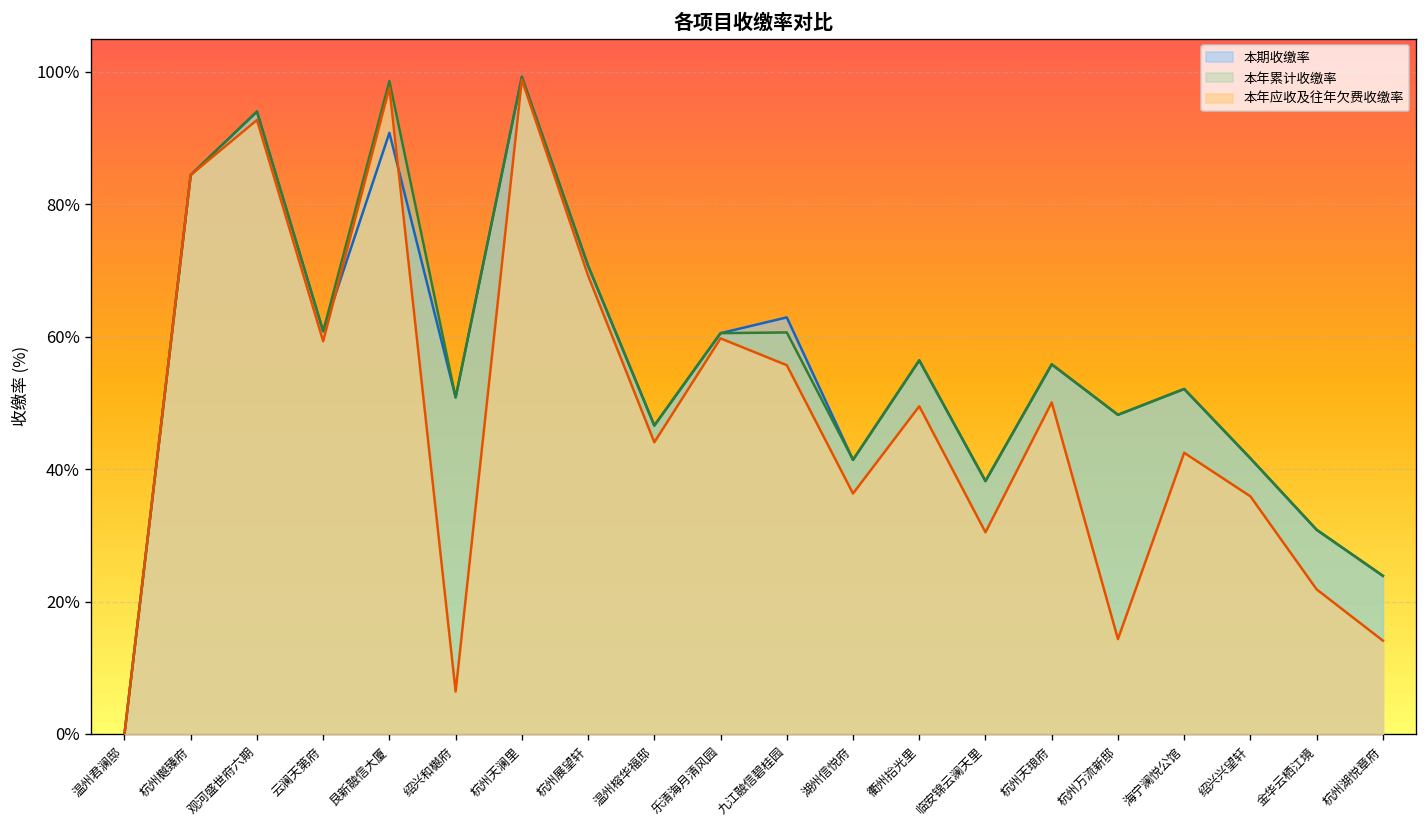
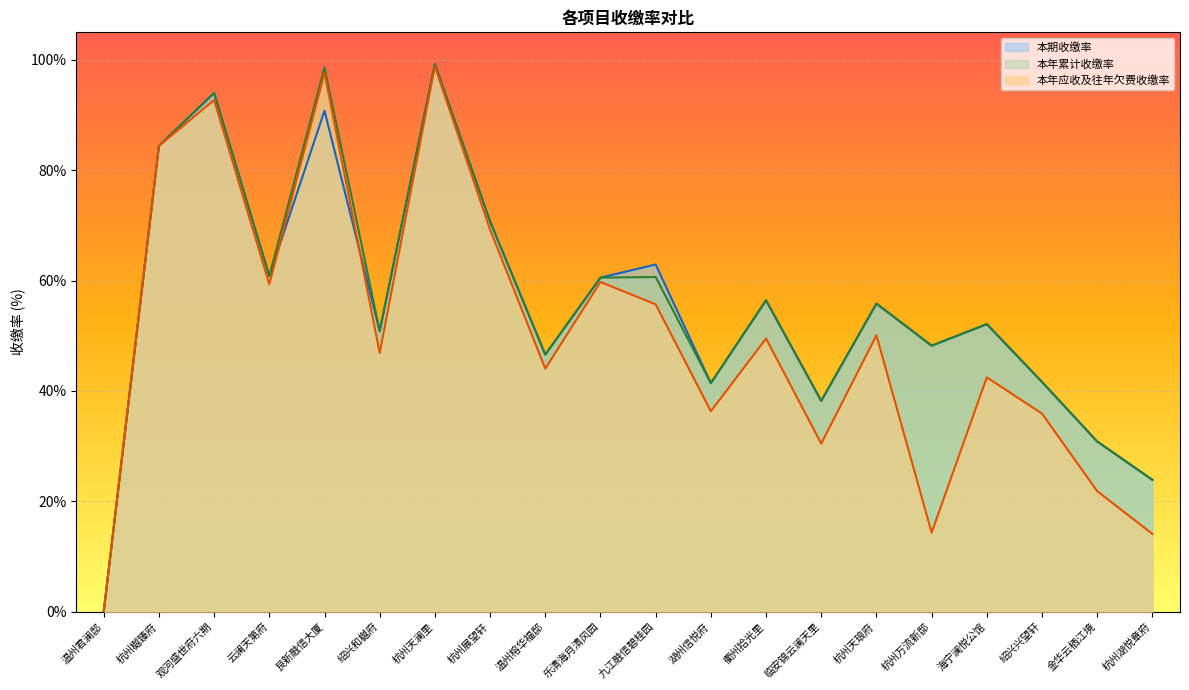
本年应收及往年欠费收缴率, 绍兴和樾府: 6% -> 47%
